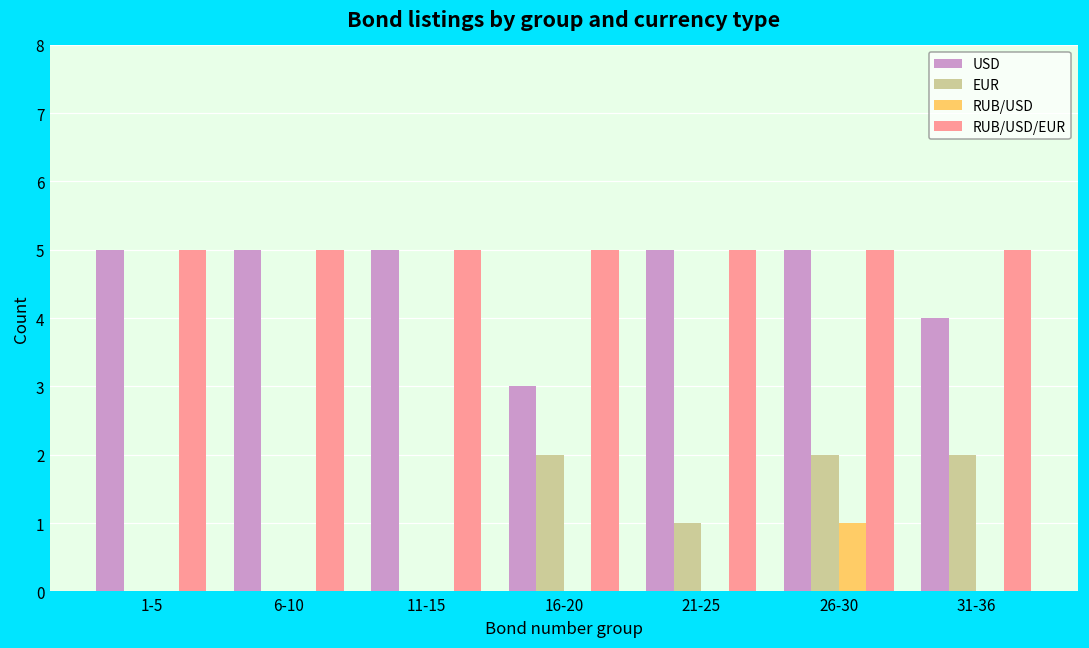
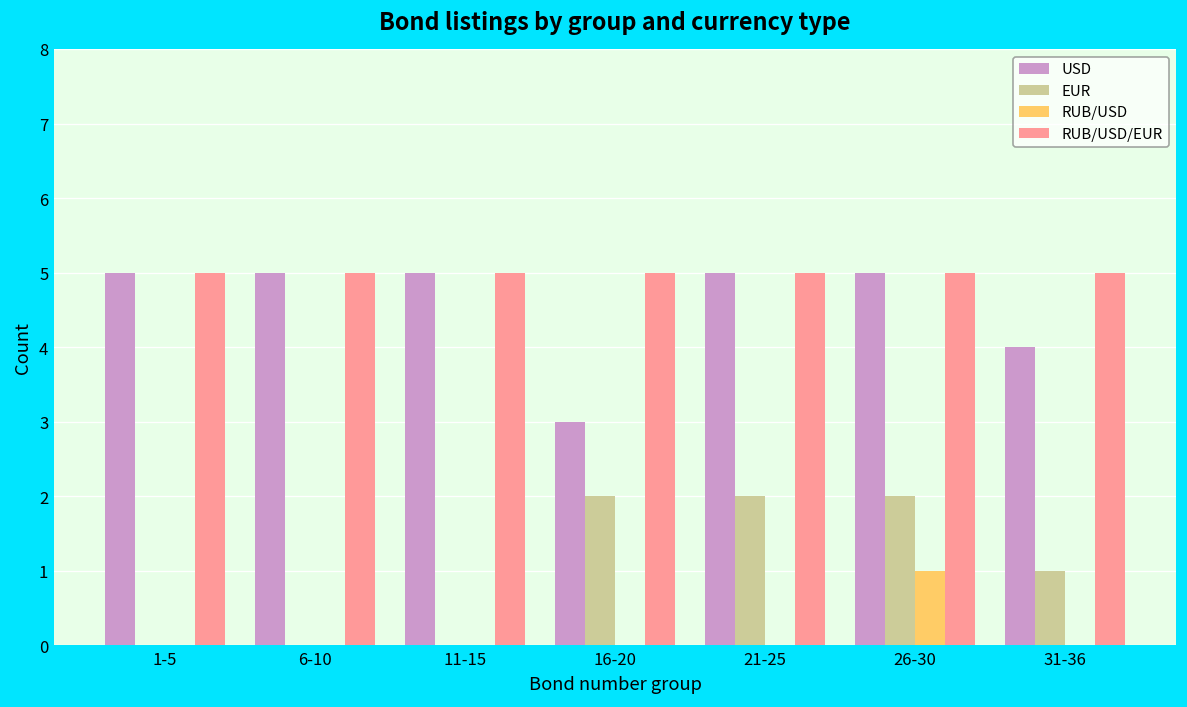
EUR, 21-25: 1 -> 2
EUR, 31-36: 2 -> 1
